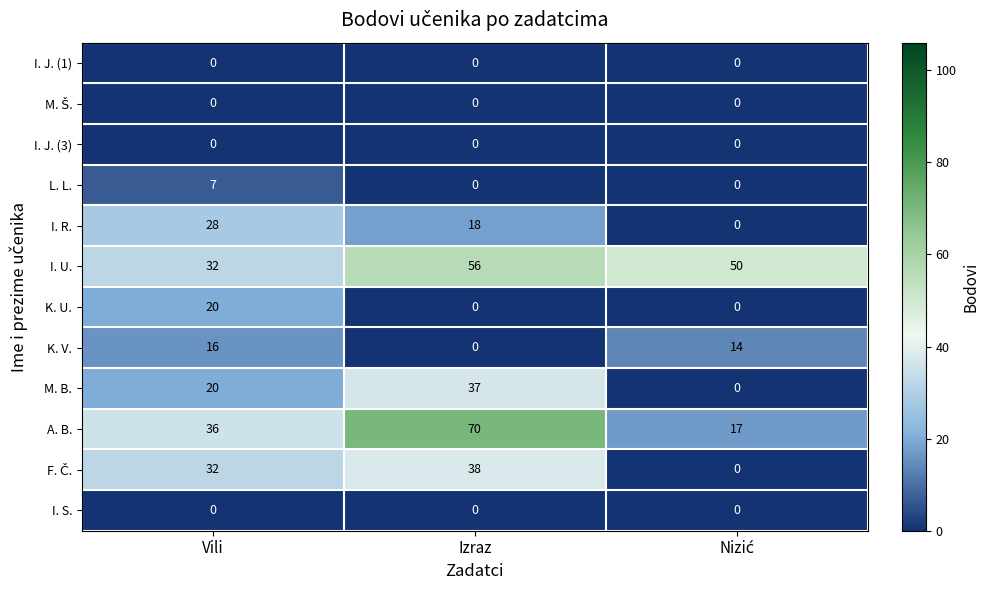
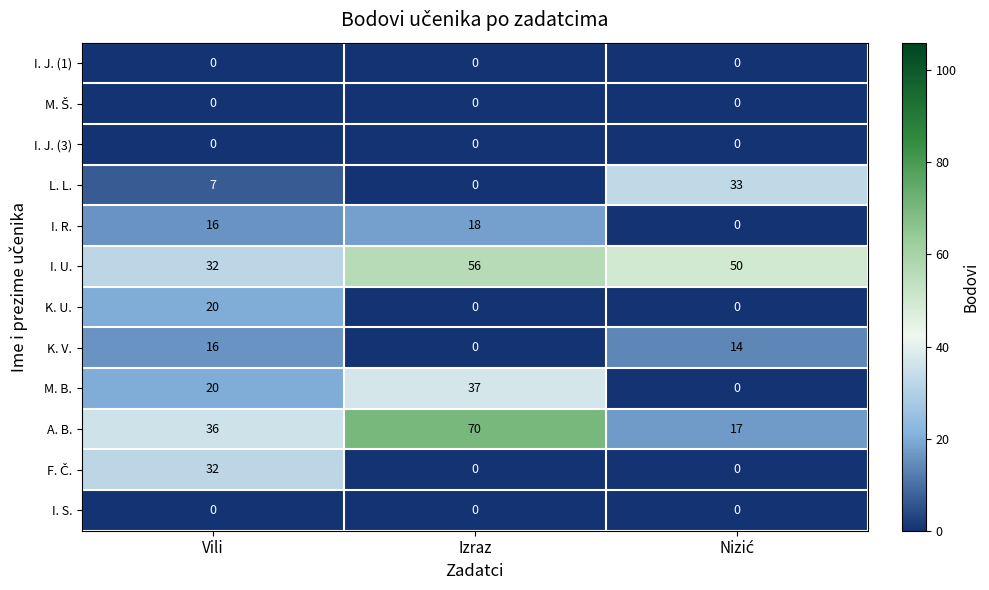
L. L., Nizić: 0 -> 33
I. R., Vili: 28 -> 16
F. Č., Izraz: 38 -> 0
